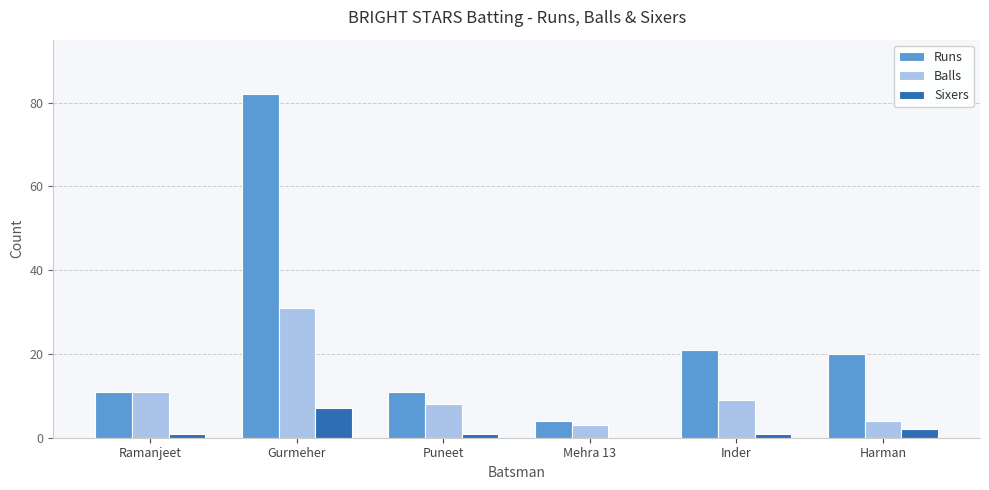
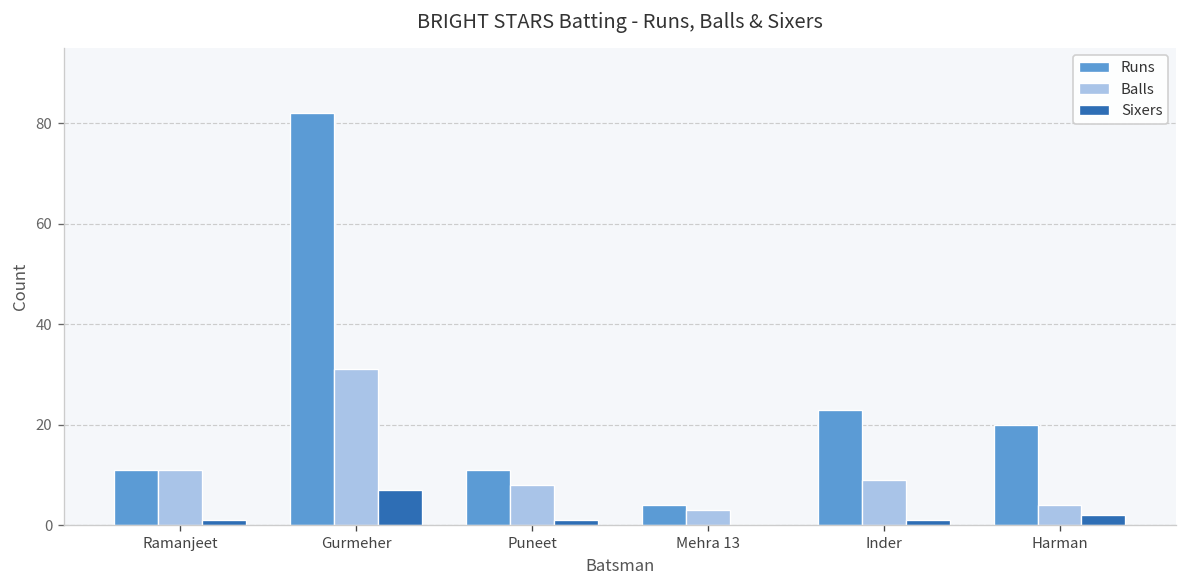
Runs, Inder: 21 -> 23
